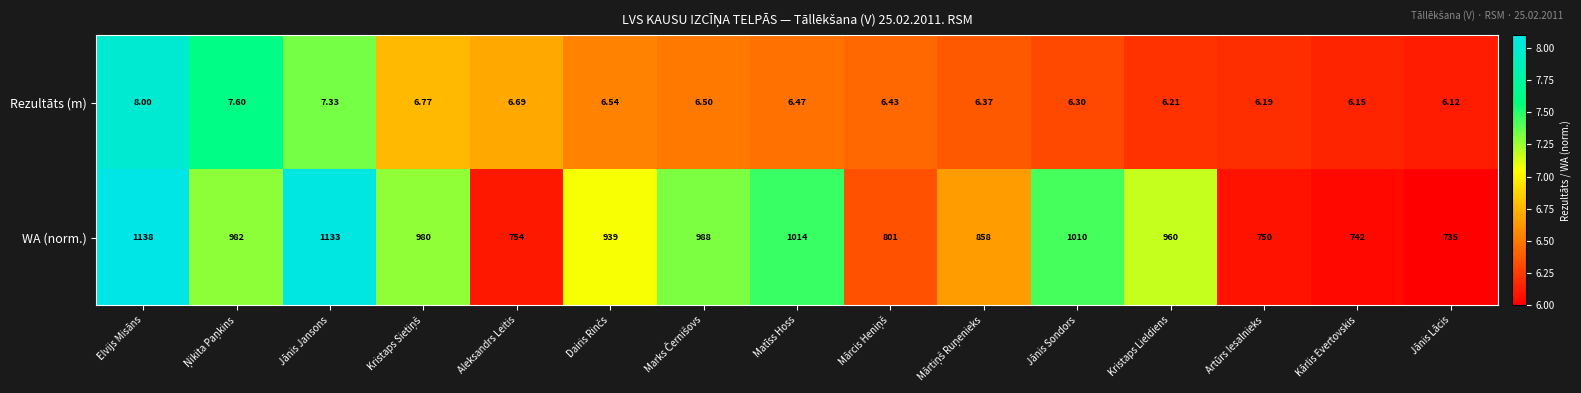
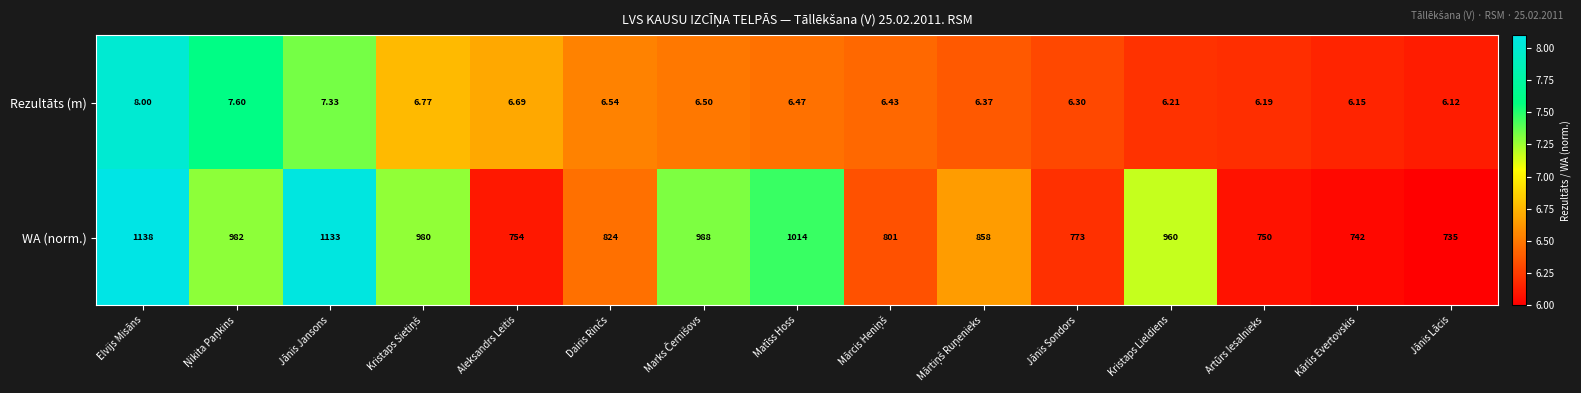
WA (norm.), Dairis Rinčs: 939 -> 824
WA (norm.), Jānis Sondors: 1010 -> 773
